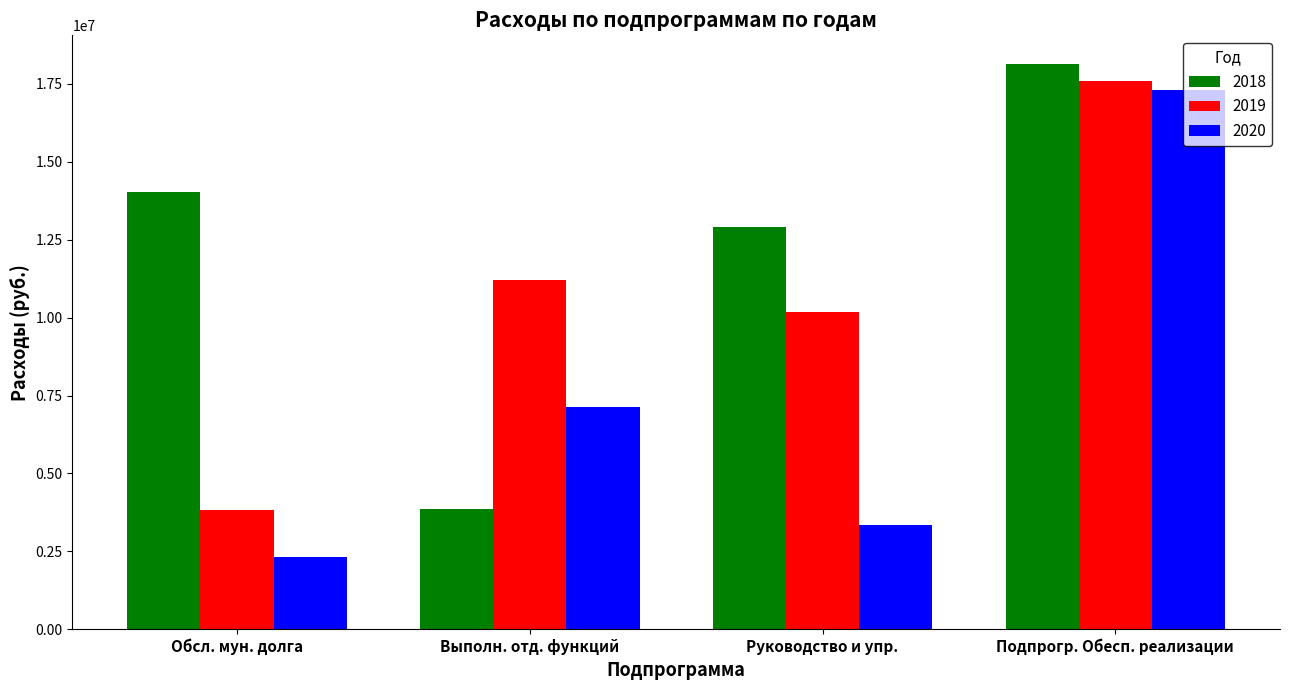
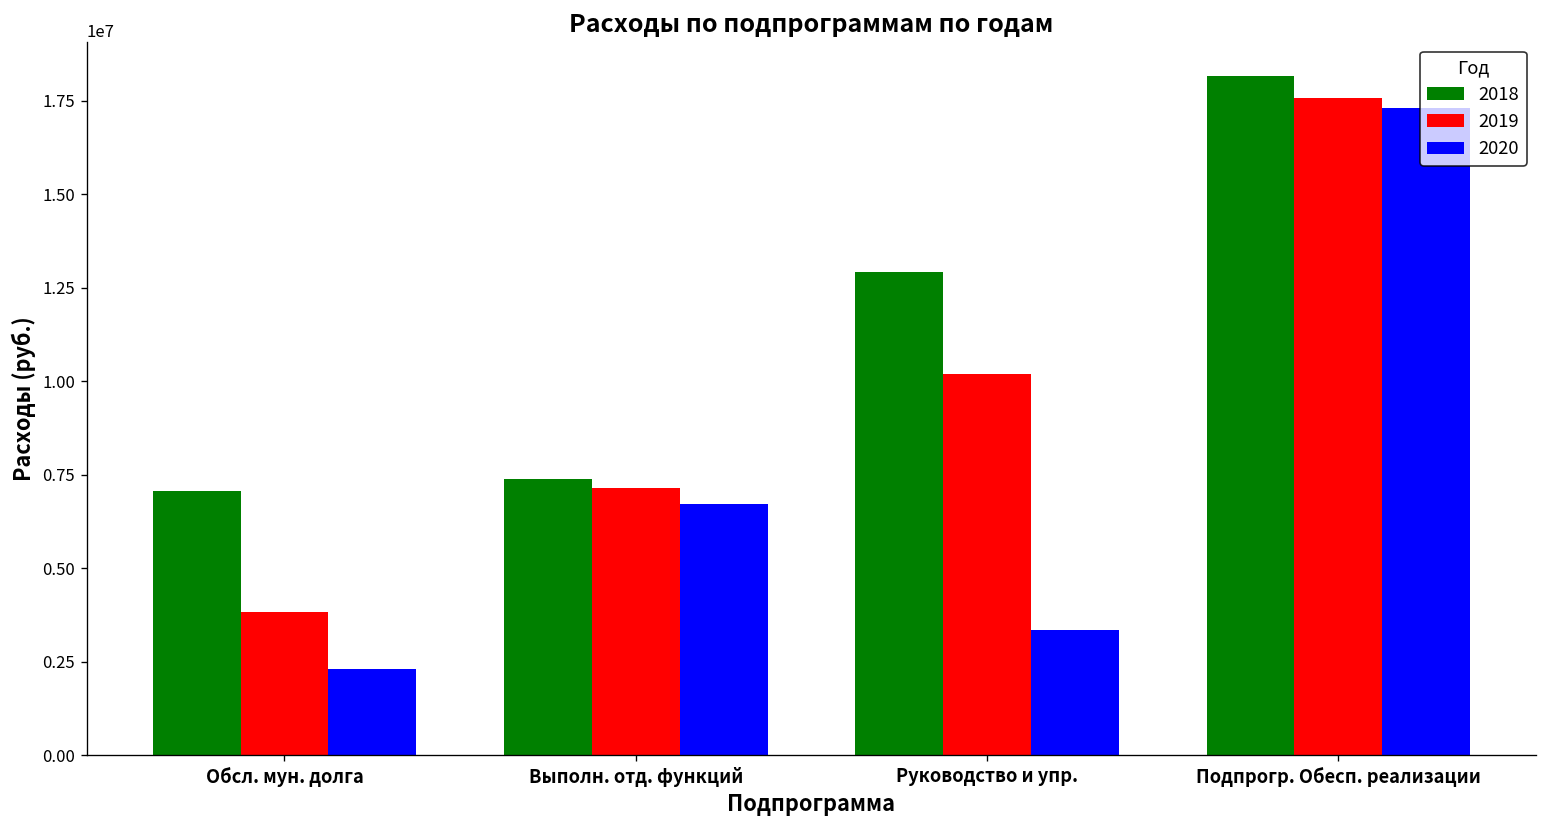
2018, Обсл. мун. долга: 14000000 -> 7100000
2018, Выполн. отд. функций: 3900000 -> 7400000
2019, Выполн. отд. функций: 11200000 -> 7100000
2020, Выполн. отд. функций: 7100000 -> 6700000
